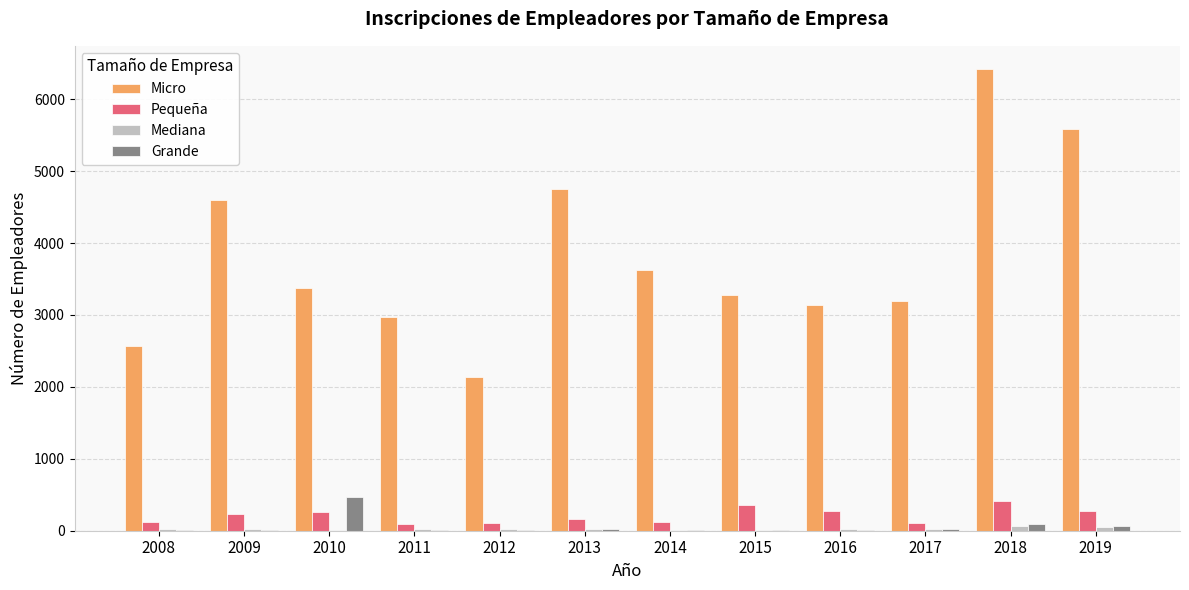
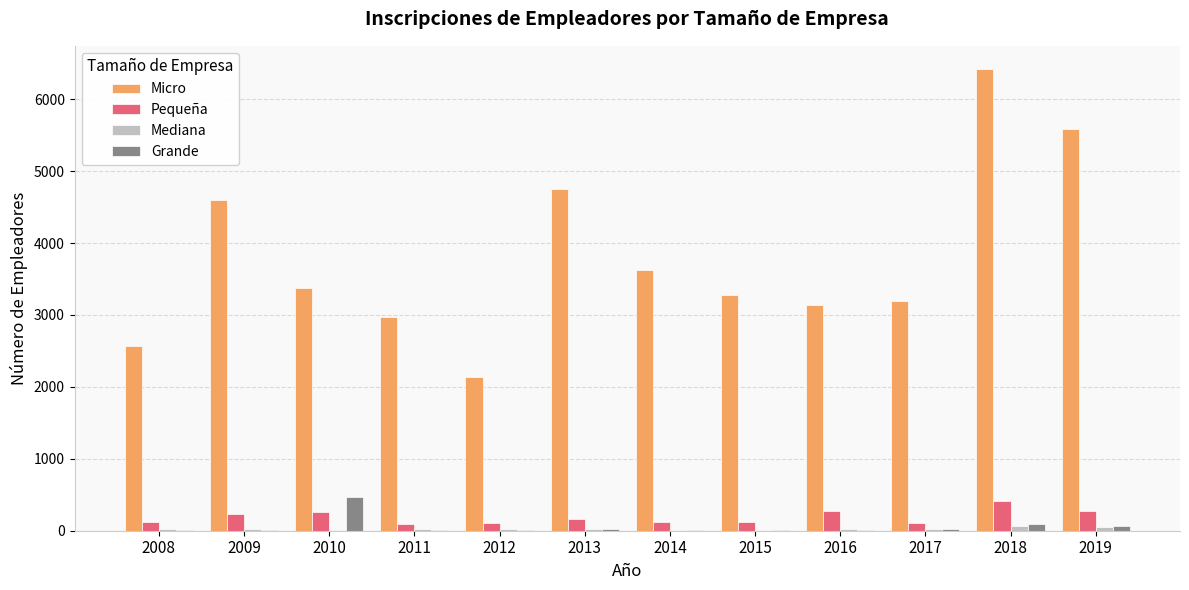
Pequeña, 2015: 400 -> 100
